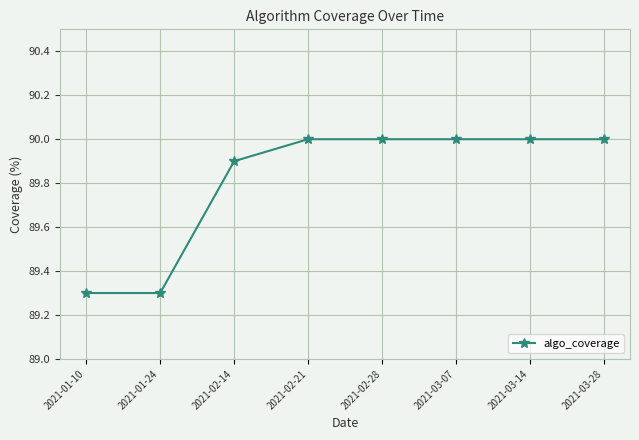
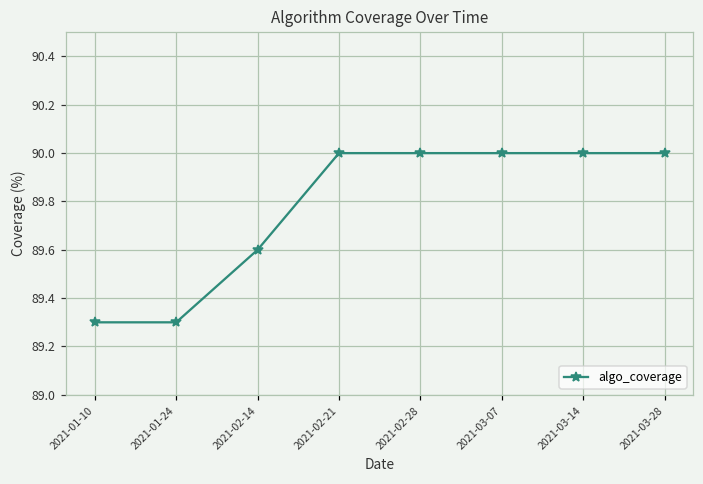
2021-02-14: 89.9 -> 89.6
